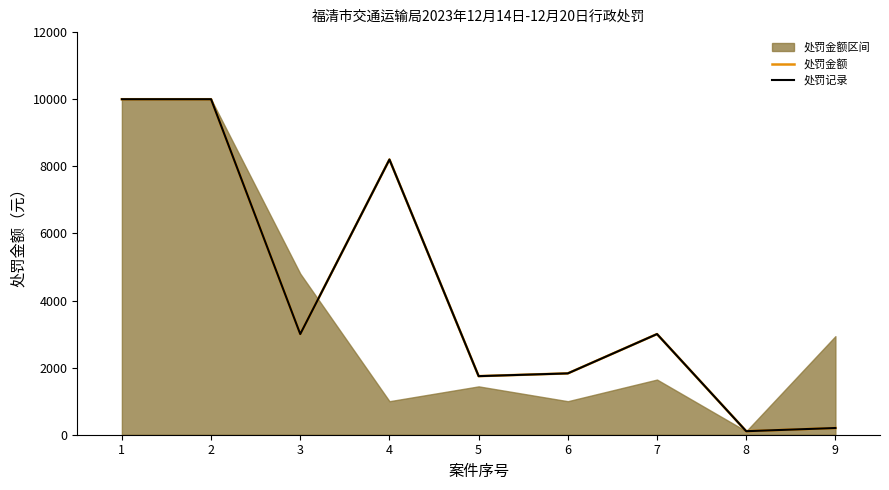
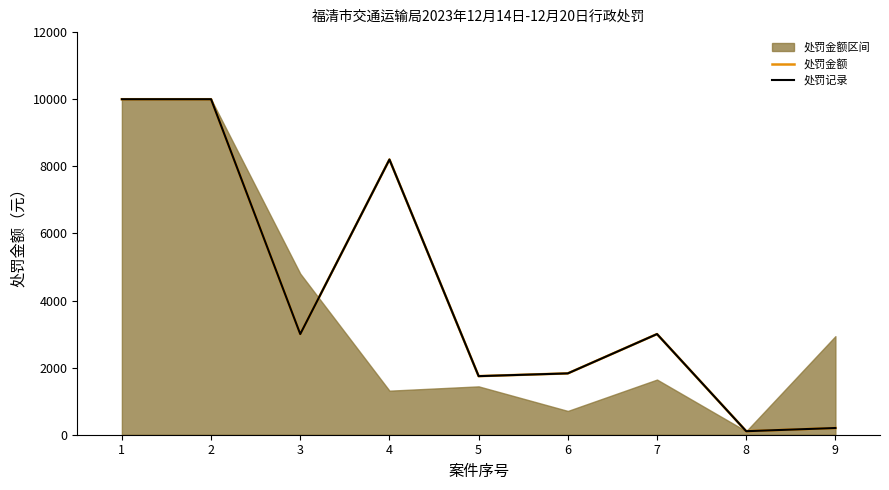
处罚金额区间, 4: 1000 -> 1300
处罚金额区间, 6: 1000 -> 700
